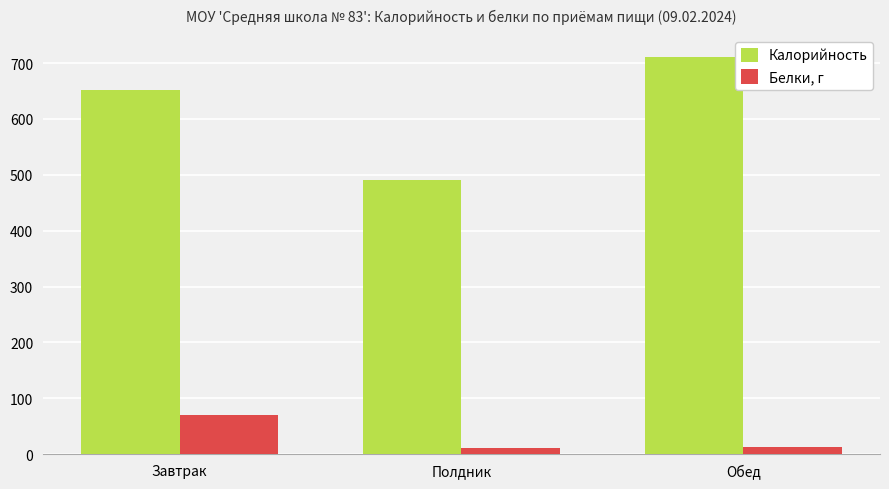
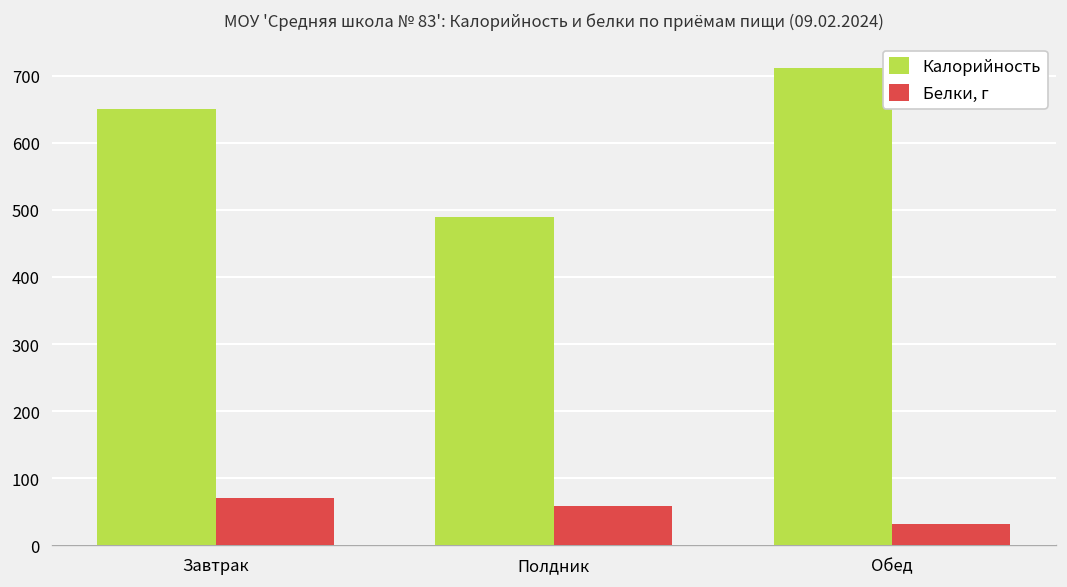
Белки, г, Полдник: 10 -> 60
Белки, г, Обед: 10 -> 30
